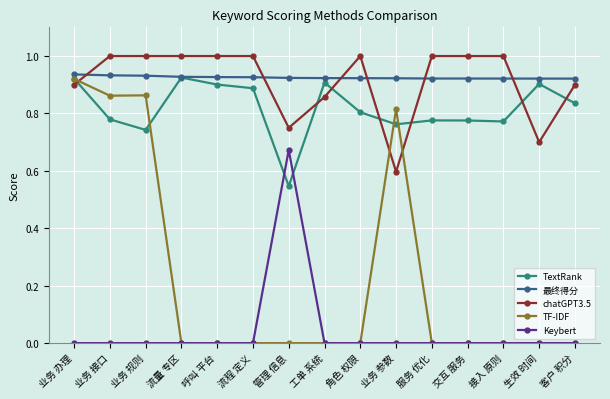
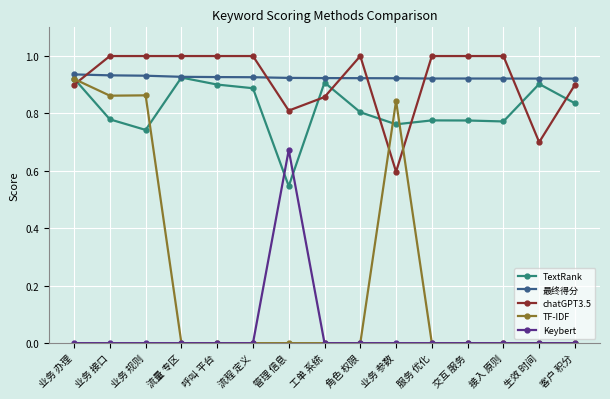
chatGPT3.5, 管理 信息: 0.75 -> 0.81
TF-IDF, 业务 参数: 0.82 -> 0.84
